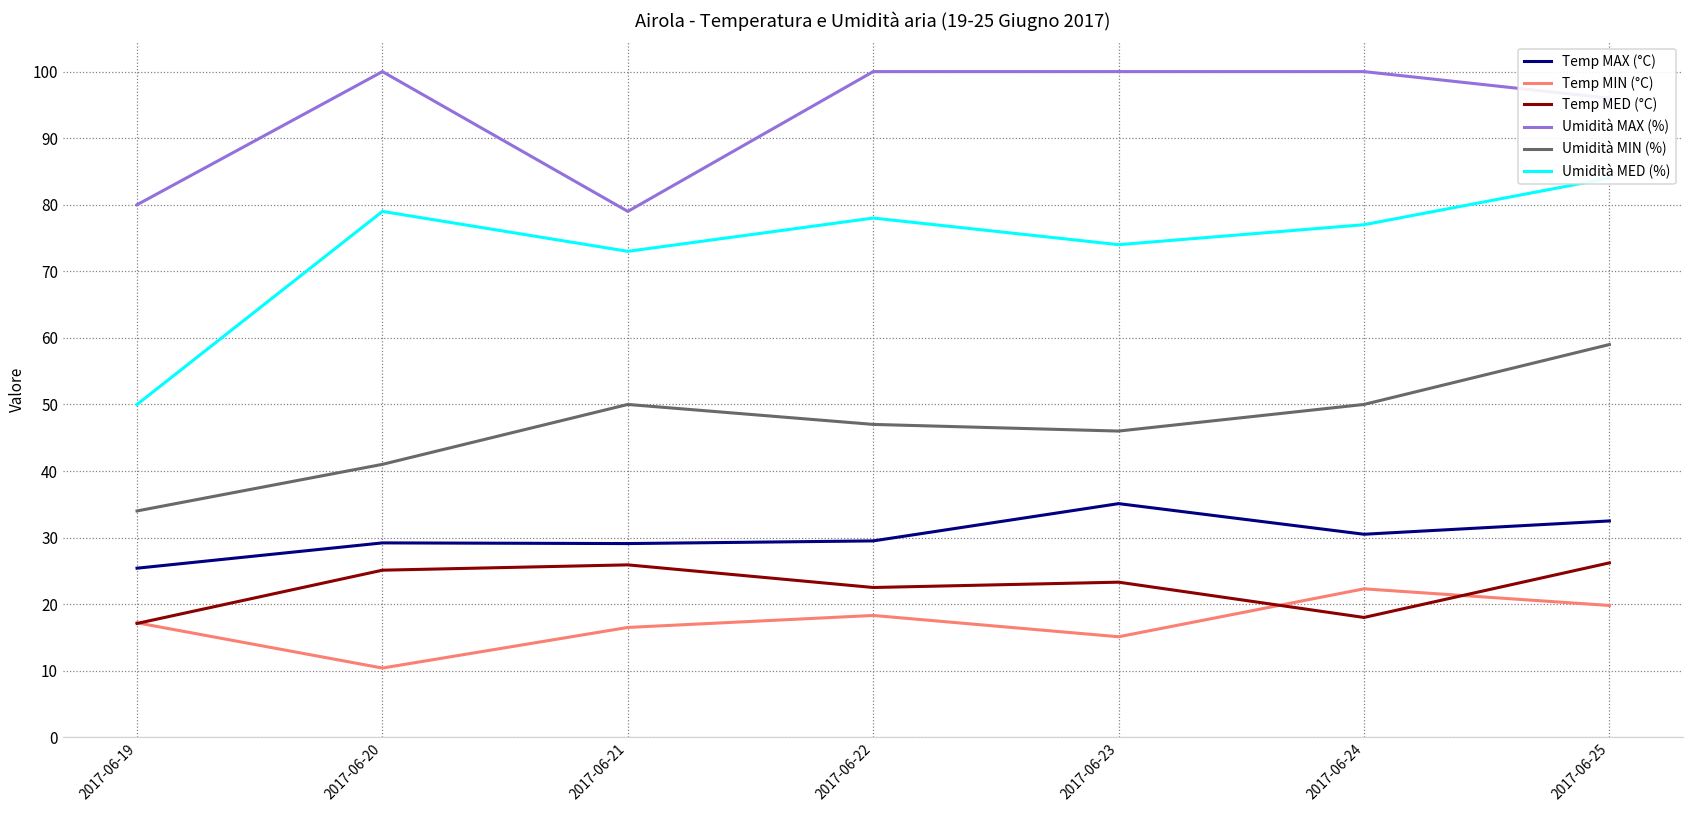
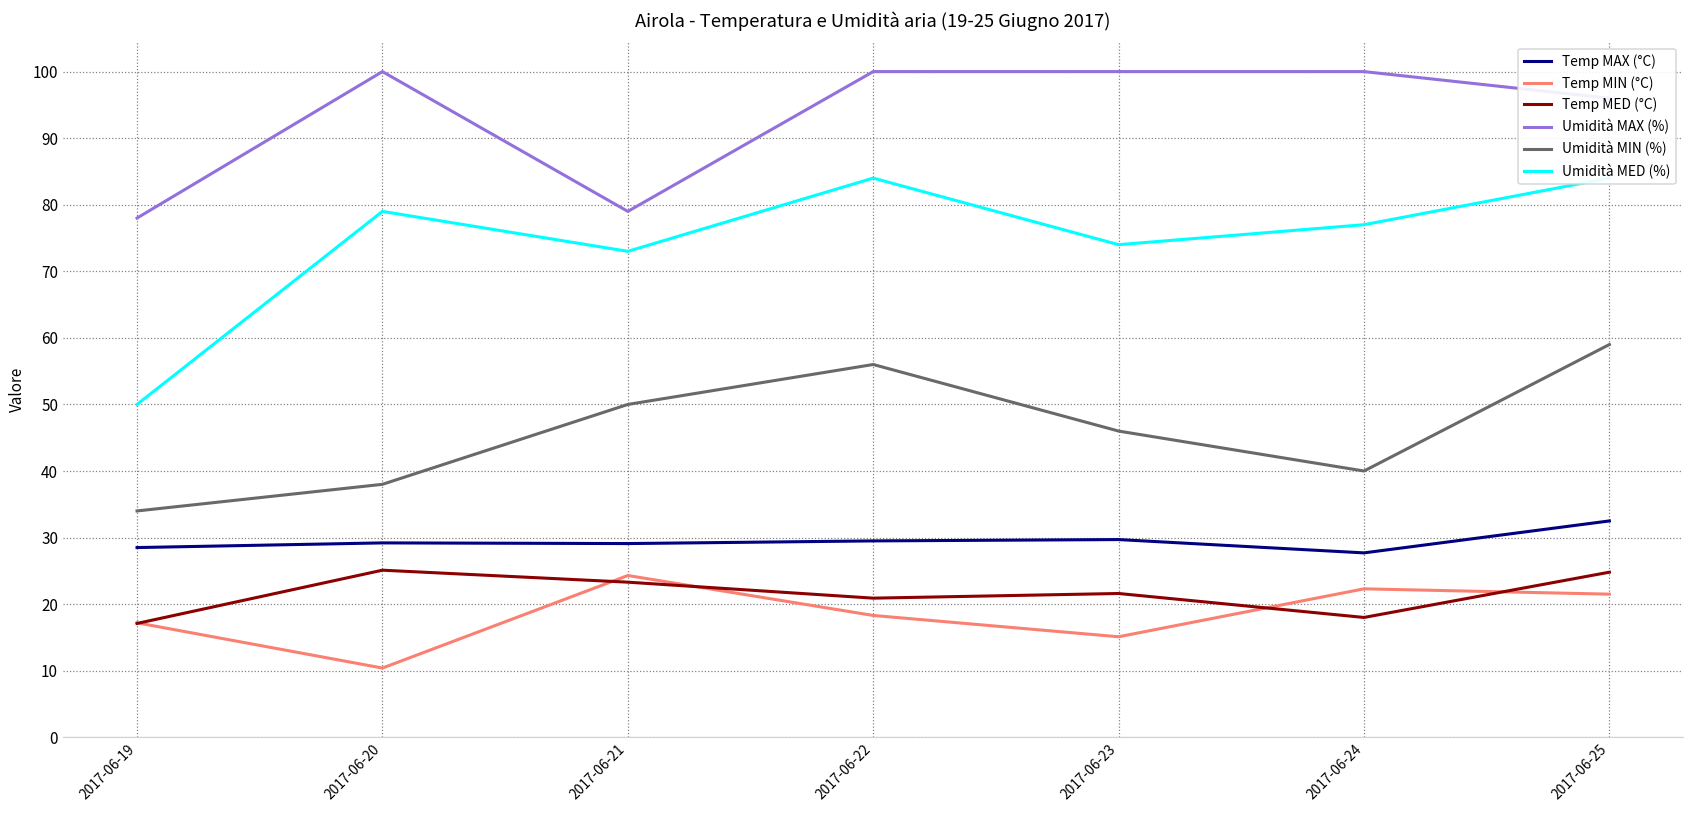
Temp MAX (°C), 2017-06-19: 25 -> 29
Umidità MAX (%), 2017-06-19: 80 -> 78
Umidità MIN (%), 2017-06-20: 41 -> 38
Temp MIN (°C), 2017-06-21: 17 -> 24
Temp MED (°C), 2017-06-21: 26 -> 23
Temp MED (°C), 2017-06-22: 23 -> 21
Umidità MIN (%), 2017-06-22: 47 -> 56
Umidità MED (%), 2017-06-22: 78 -> 84
Temp MAX (°C), 2017-06-23: 35 -> 30
Temp MED (°C), 2017-06-23: 23 -> 22
Temp MAX (°C), 2017-06-24: 31 -> 28
Umidità MIN (%), 2017-06-24: 50 -> 40
Temp MIN (°C), 2017-06-25: 20 -> 22
Temp MED (°C), 2017-06-25: 26 -> 25
